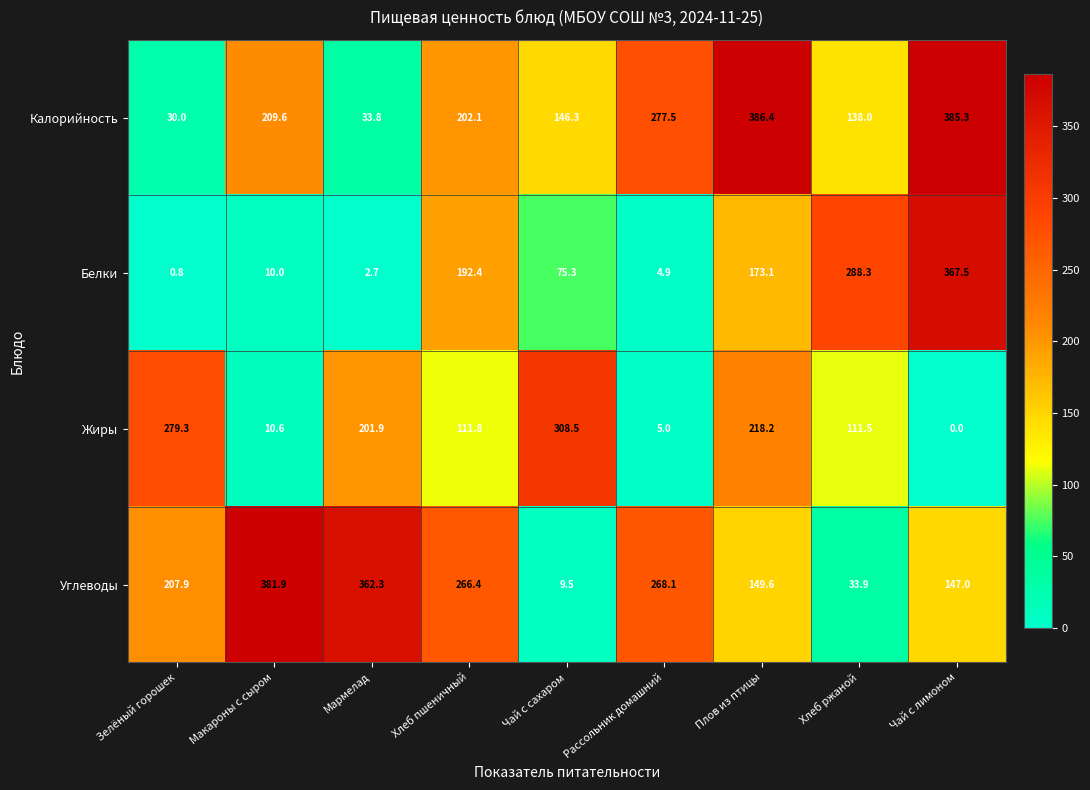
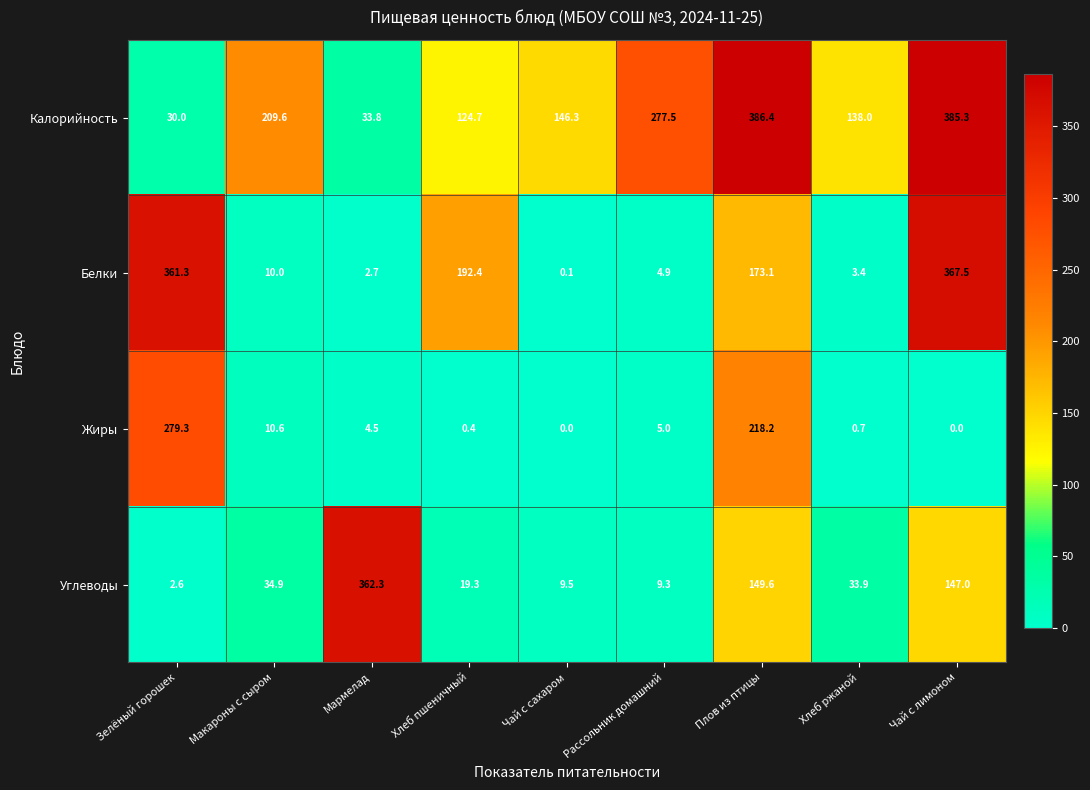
Калорийность, Хлеб пшеничный: 202.1 -> 124.7
Белки, Зелёный горошек: 0.8 -> 361.3
Белки, Чай с сахаром: 75.3 -> 0.1
Белки, Хлеб ржаной: 288.3 -> 3.4
Жиры, Мармелад: 201.9 -> 4.5
Жиры, Хлеб пшеничный: 111.8 -> 0.4
Жиры, Чай с сахаром: 308.5 -> 0.0
Жиры, Хлеб ржаной: 111.5 -> 0.7
Углеводы, Зелёный горошек: 207.9 -> 2.6
Углеводы, Макароны с сыром: 381.9 -> 34.9
Углеводы, Хлеб пшеничный: 266.4 -> 19.3
Углеводы, Рассольник домашний: 268.1 -> 9.3
